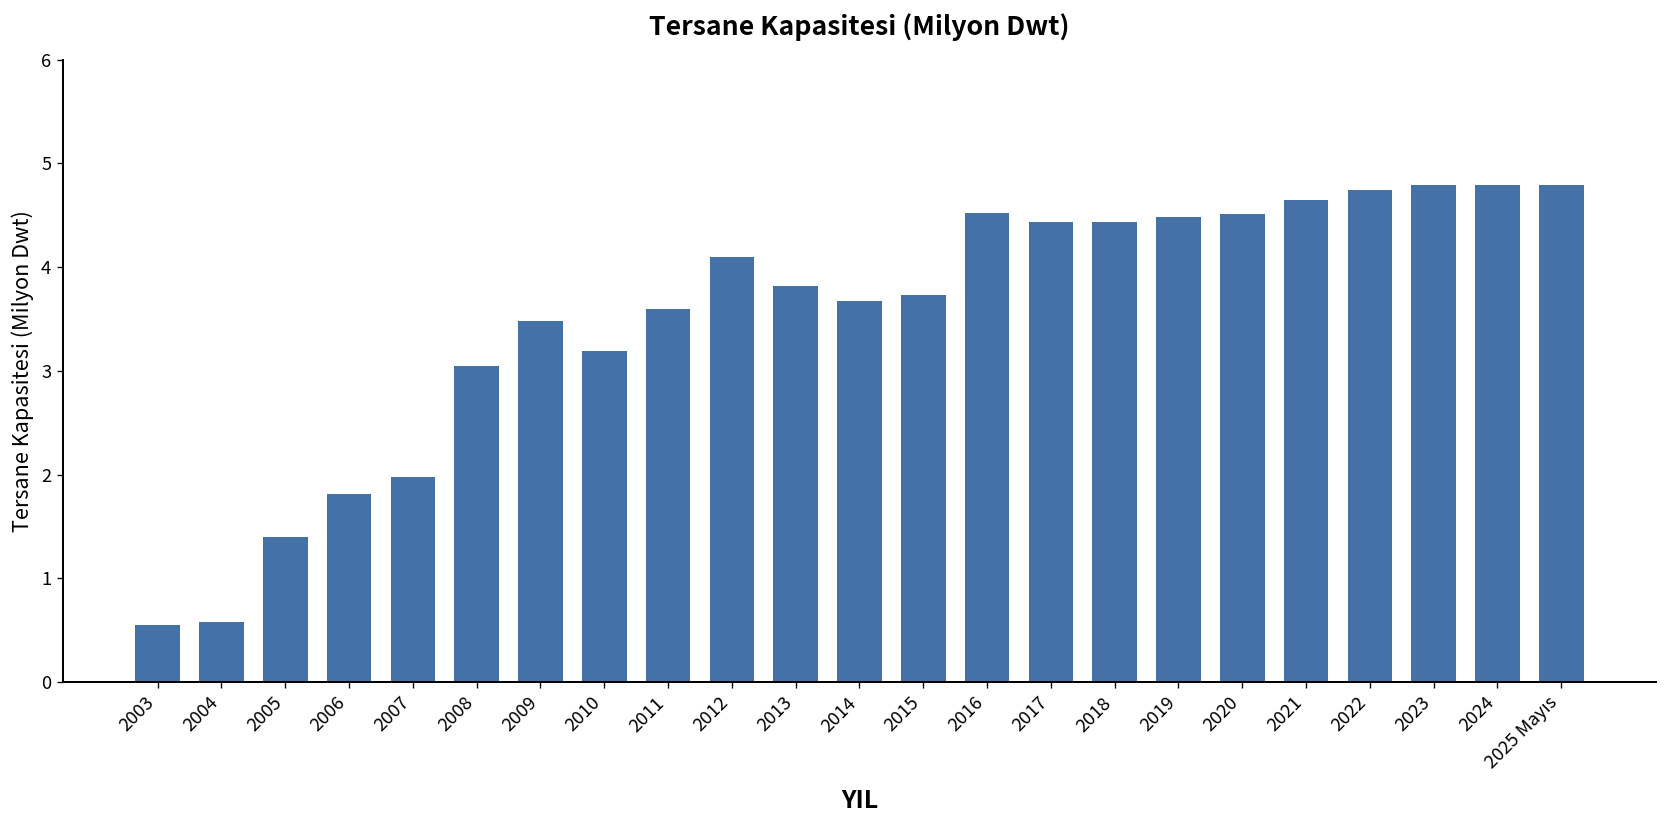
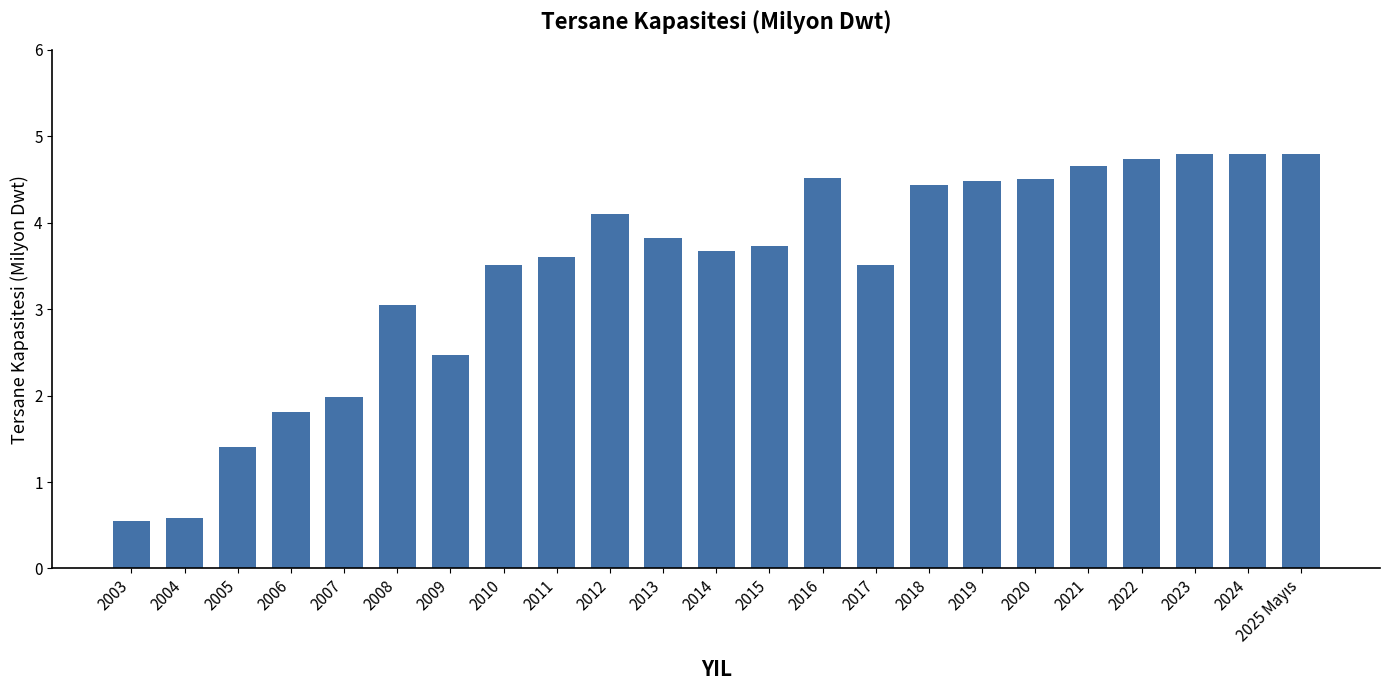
2009: 3.5 -> 2.5
2010: 3.2 -> 3.5
2017: 4.4 -> 3.5
